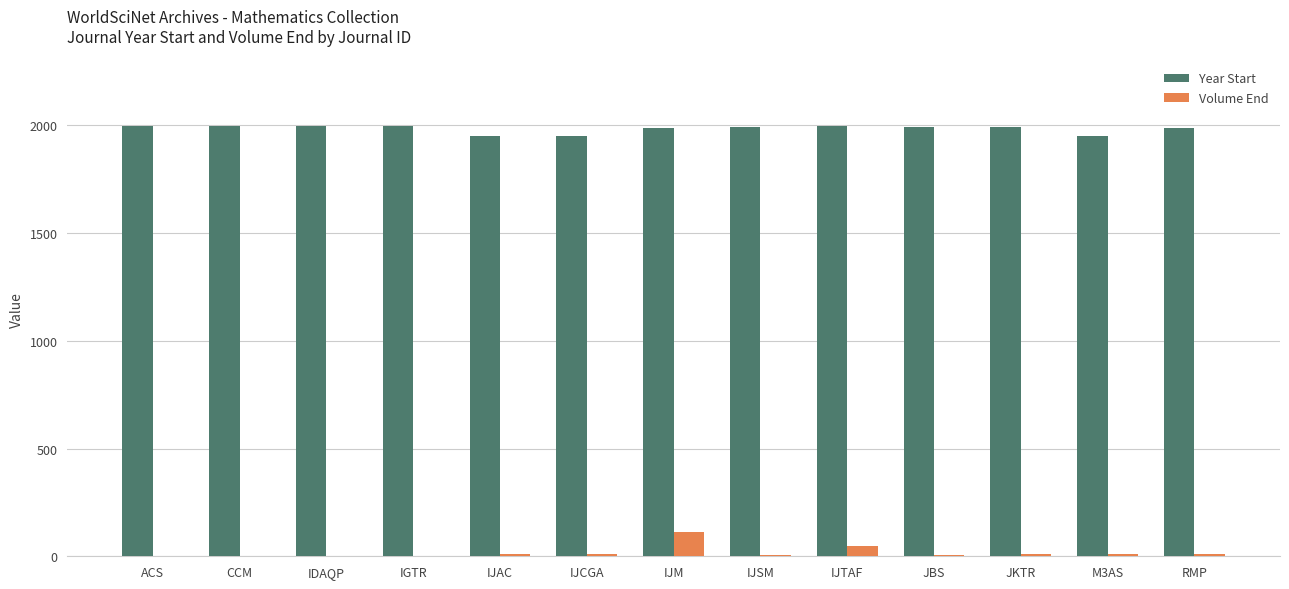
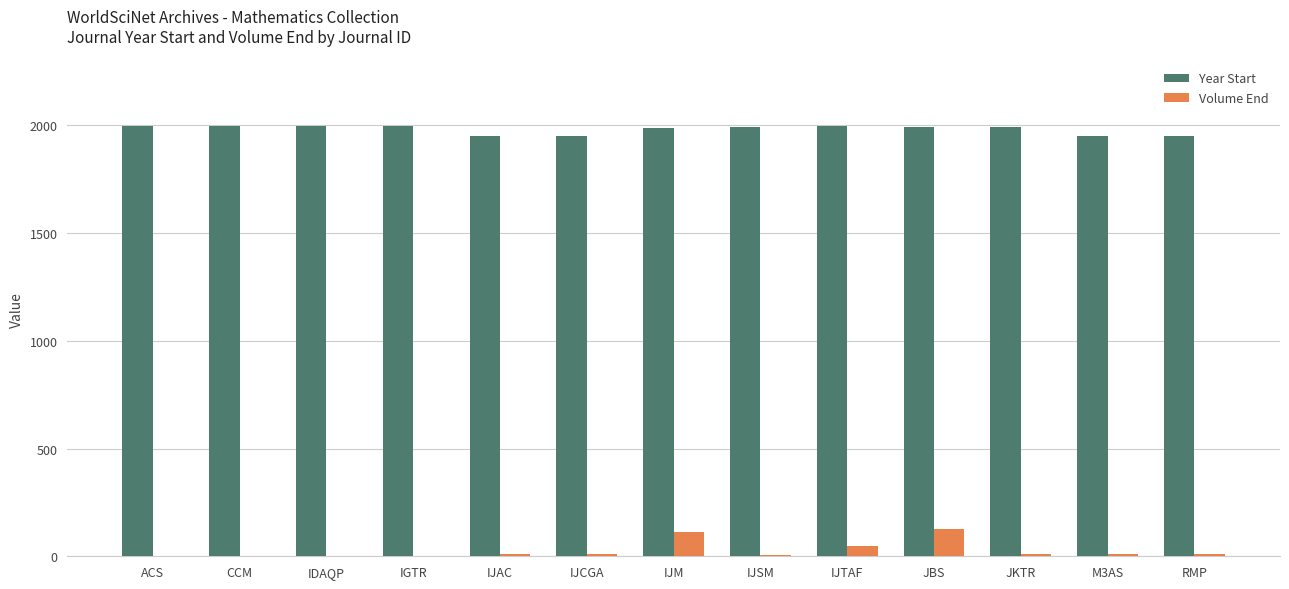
Volume End, JBS: 10 -> 130
Year Start, RMP: 1990 -> 1950
